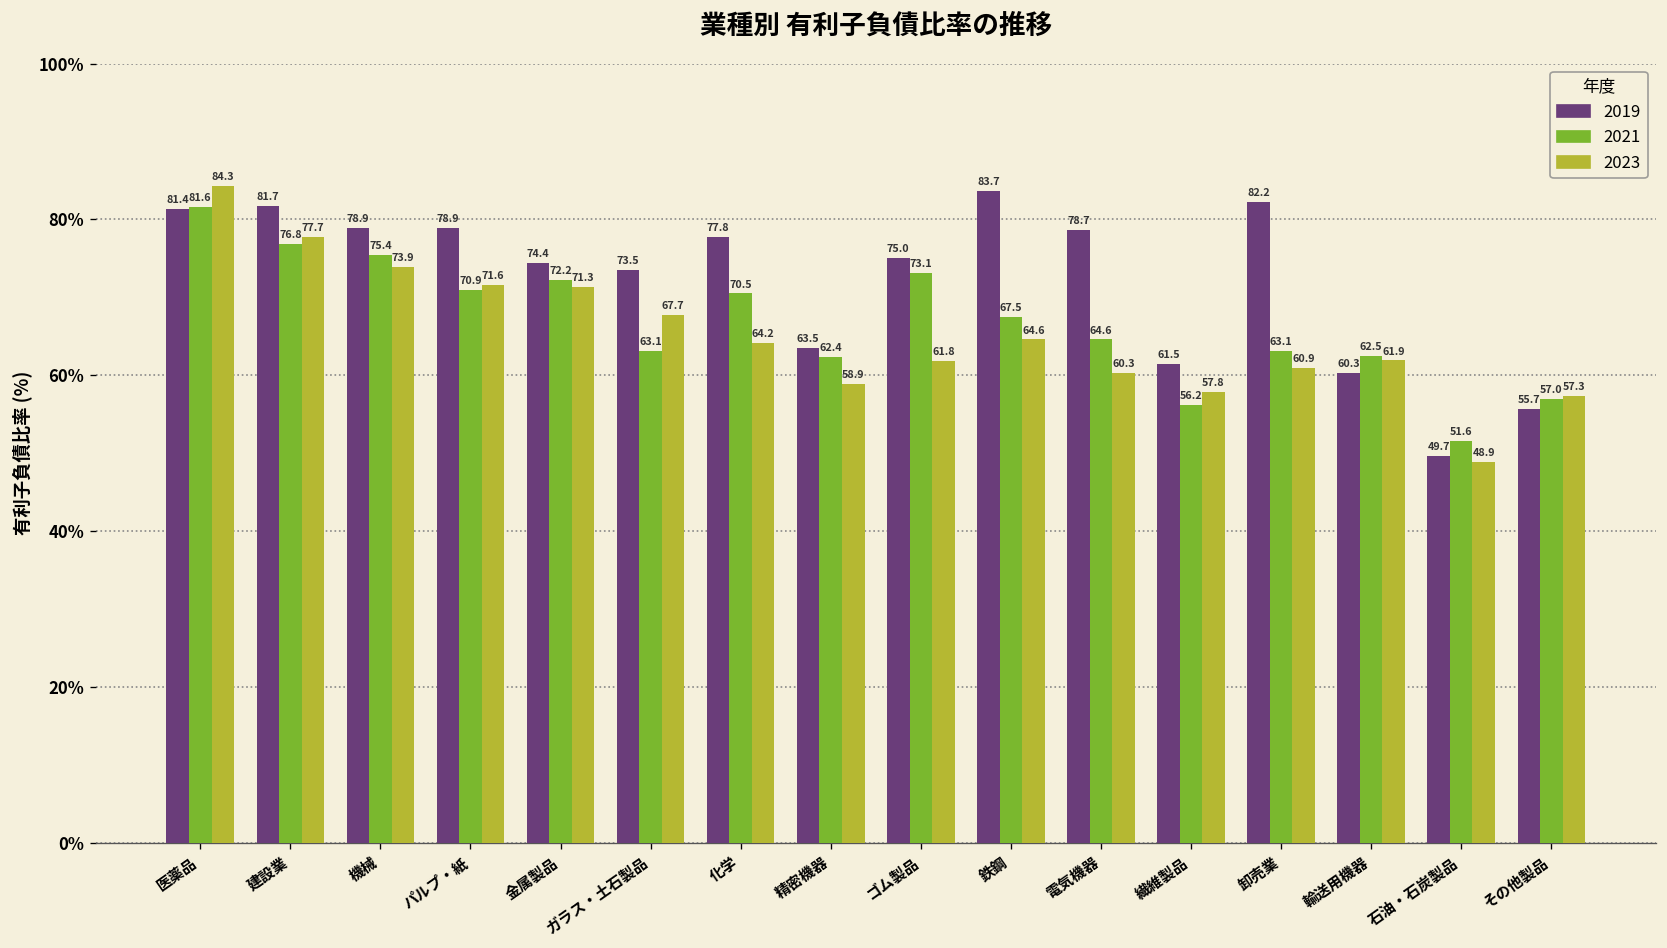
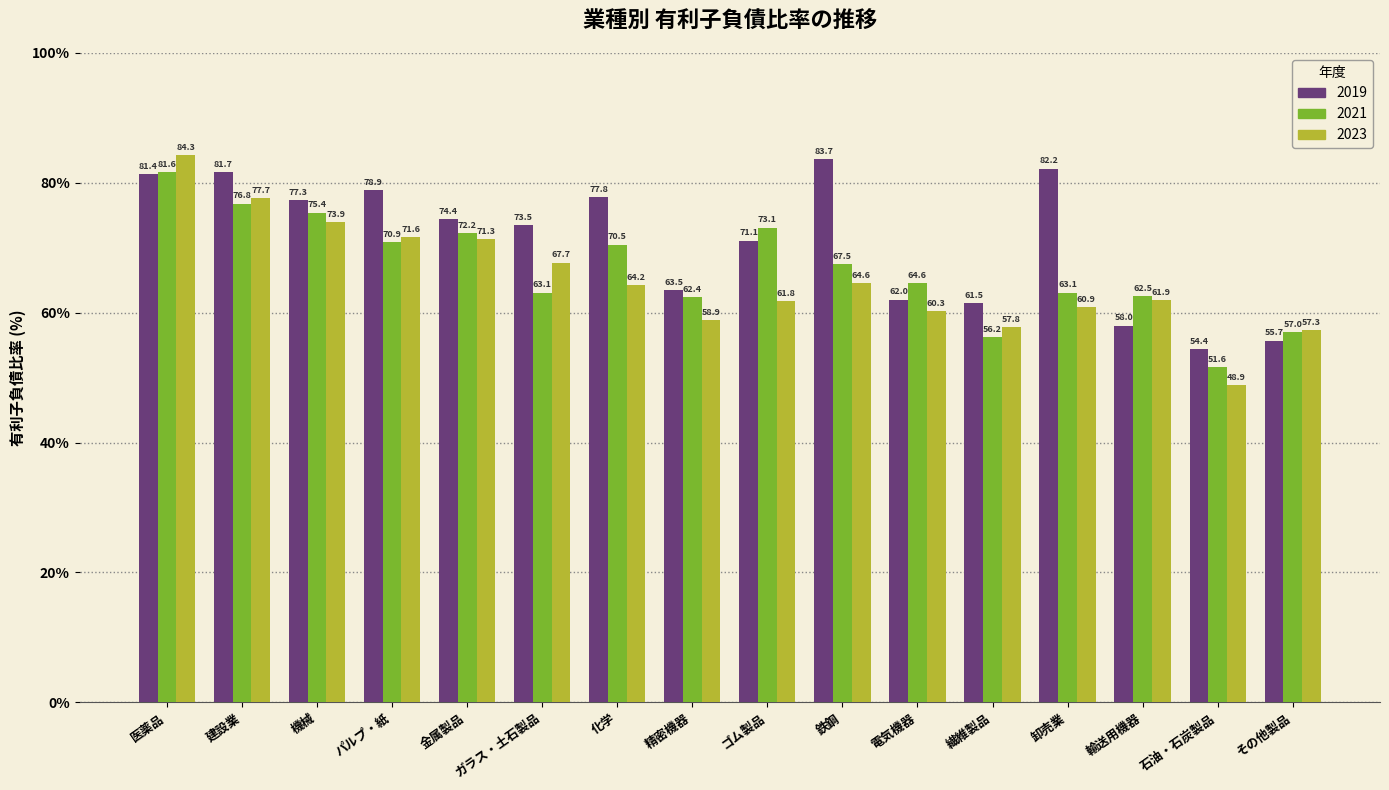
2019, 機械: 78.9 -> 77.3
2019, ゴム製品: 75.0 -> 71.1
2019, 電気機器: 78.7 -> 62.0
2019, 輸送用機器: 60.3 -> 58.0
2019, 石油・石炭製品: 49.7 -> 54.4
